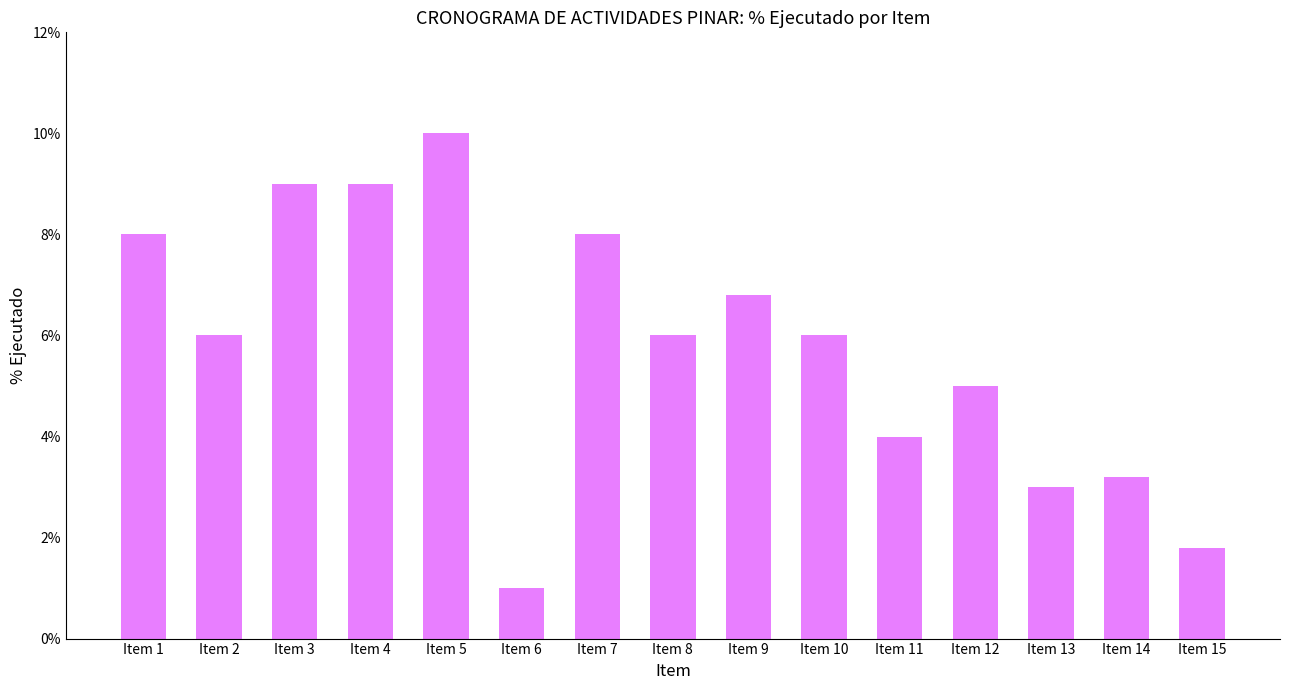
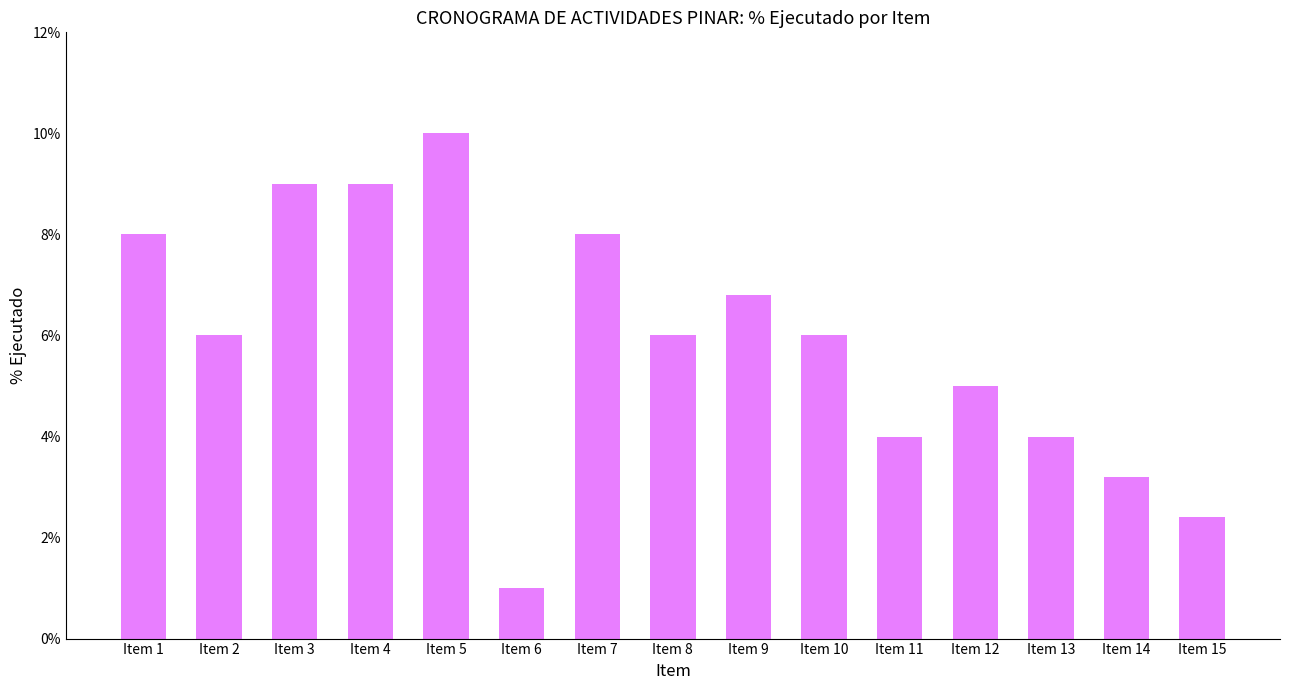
Item 13: 3.0% -> 4.0%
Item 15: 1.8% -> 2.4%
